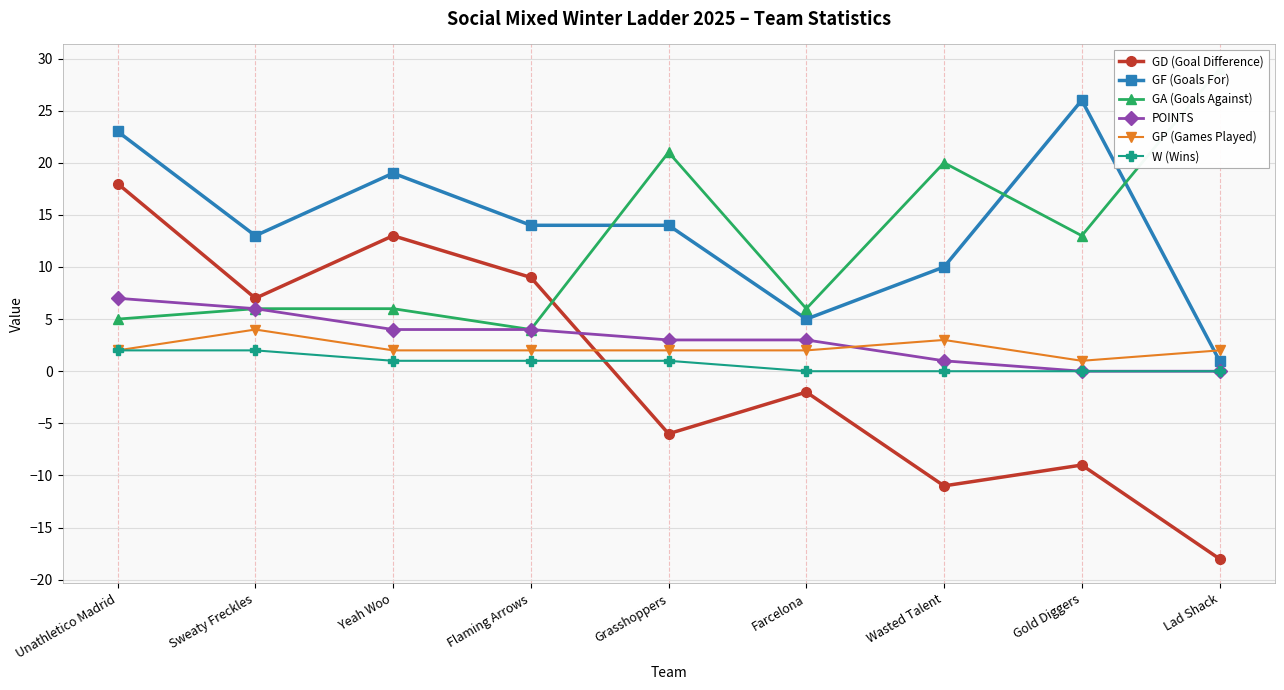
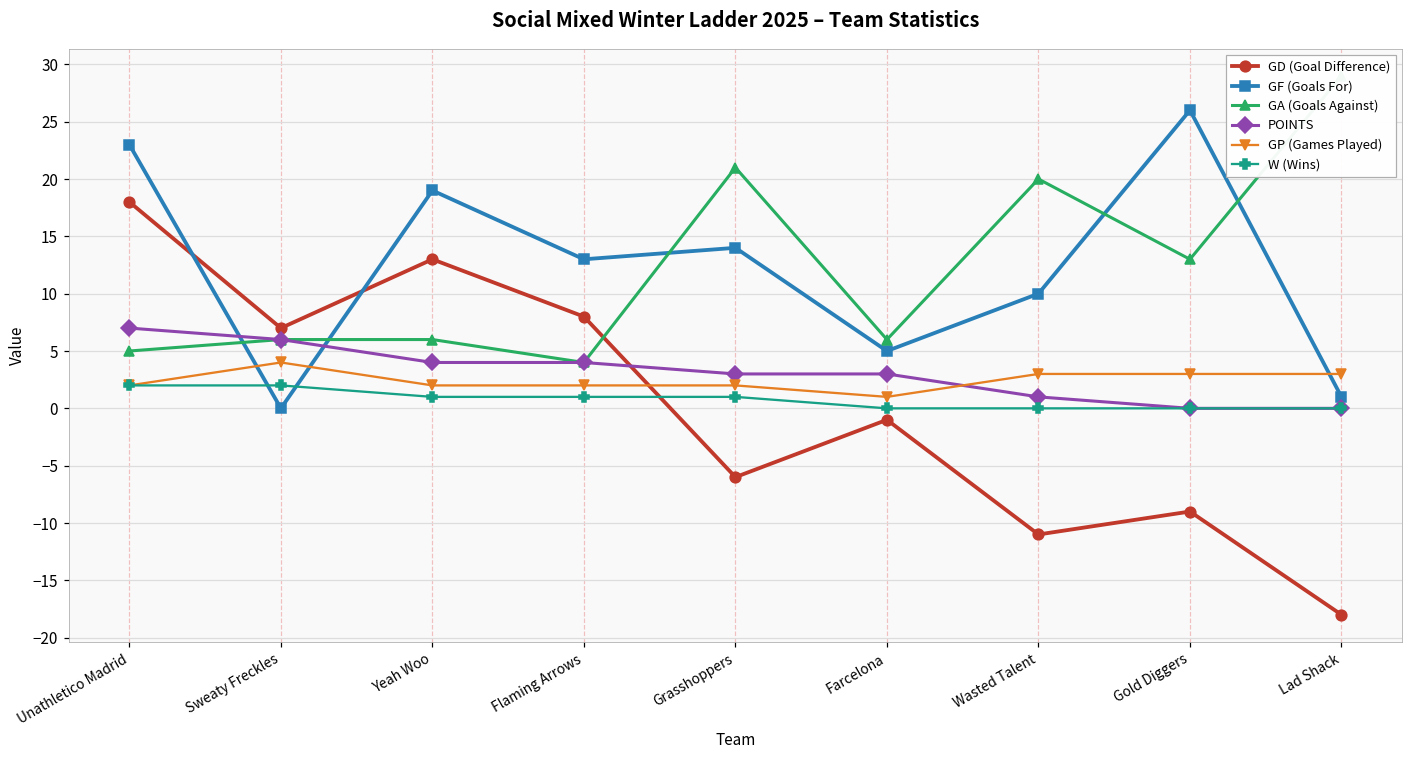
GF (Goals For), Sweaty Freckles: 13 -> 0
GD (Goal Difference), Flaming Arrows: 9 -> 8
GF (Goals For), Flaming Arrows: 14 -> 13
GD (Goal Difference), Farcelona: -2 -> -1
GP (Games Played), Farcelona: 2 -> 1
GP (Games Played), Gold Diggers: 1 -> 3
GP (Games Played), Lad Shack: 2 -> 3
